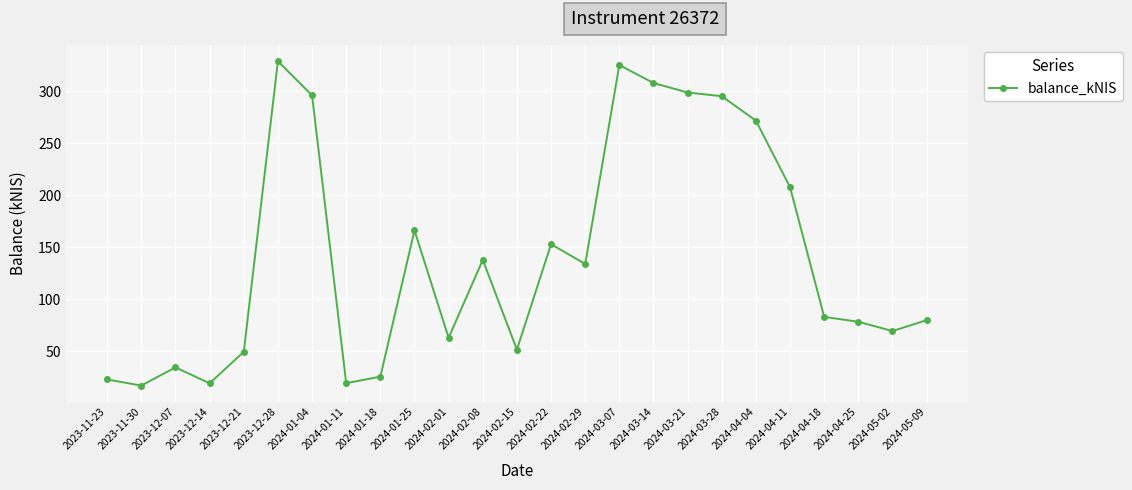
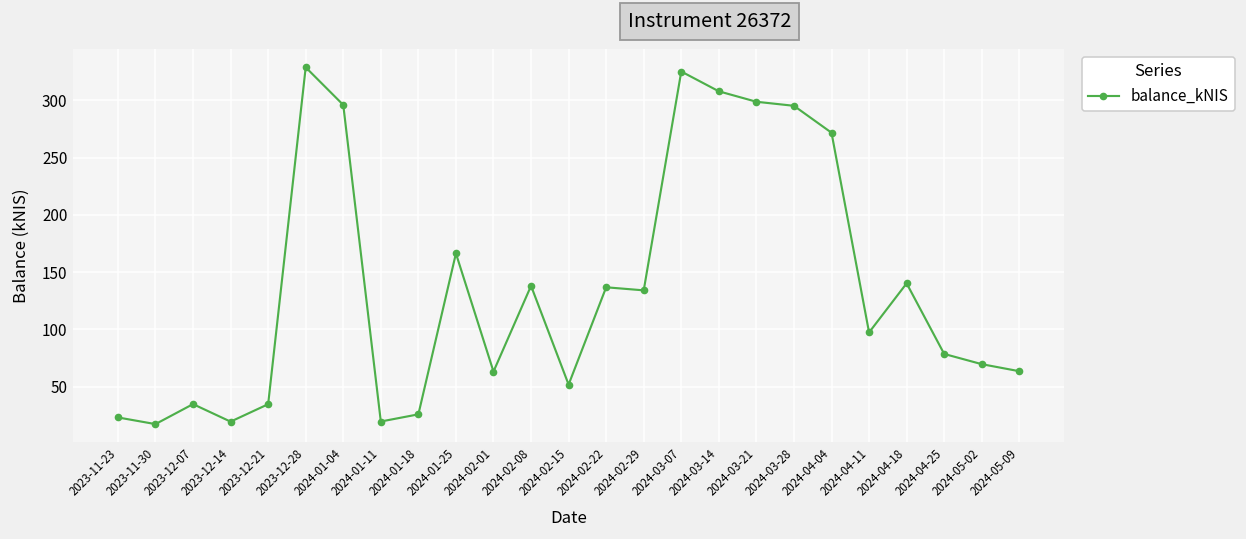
2023-12-21: 50 -> 35
2024-02-22: 153 -> 137
2024-04-11: 208 -> 97
2024-04-18: 83 -> 140
2024-05-09: 80 -> 63
